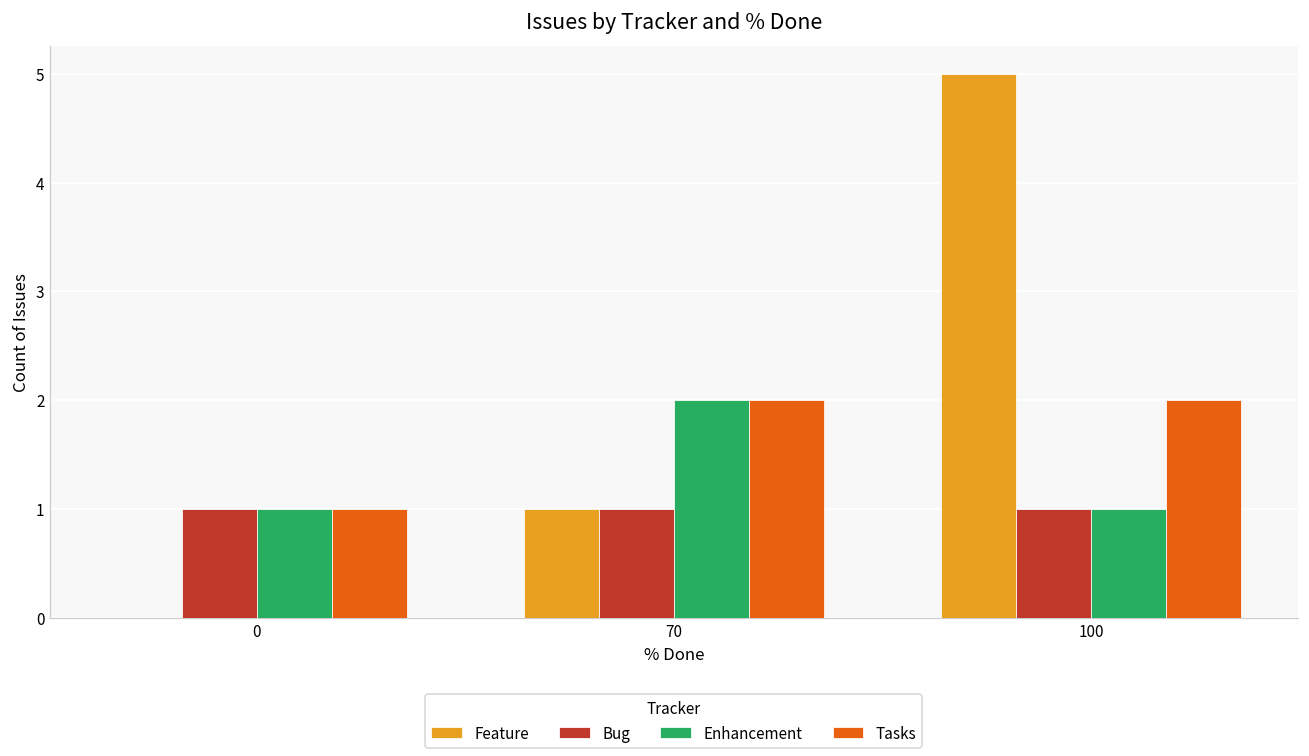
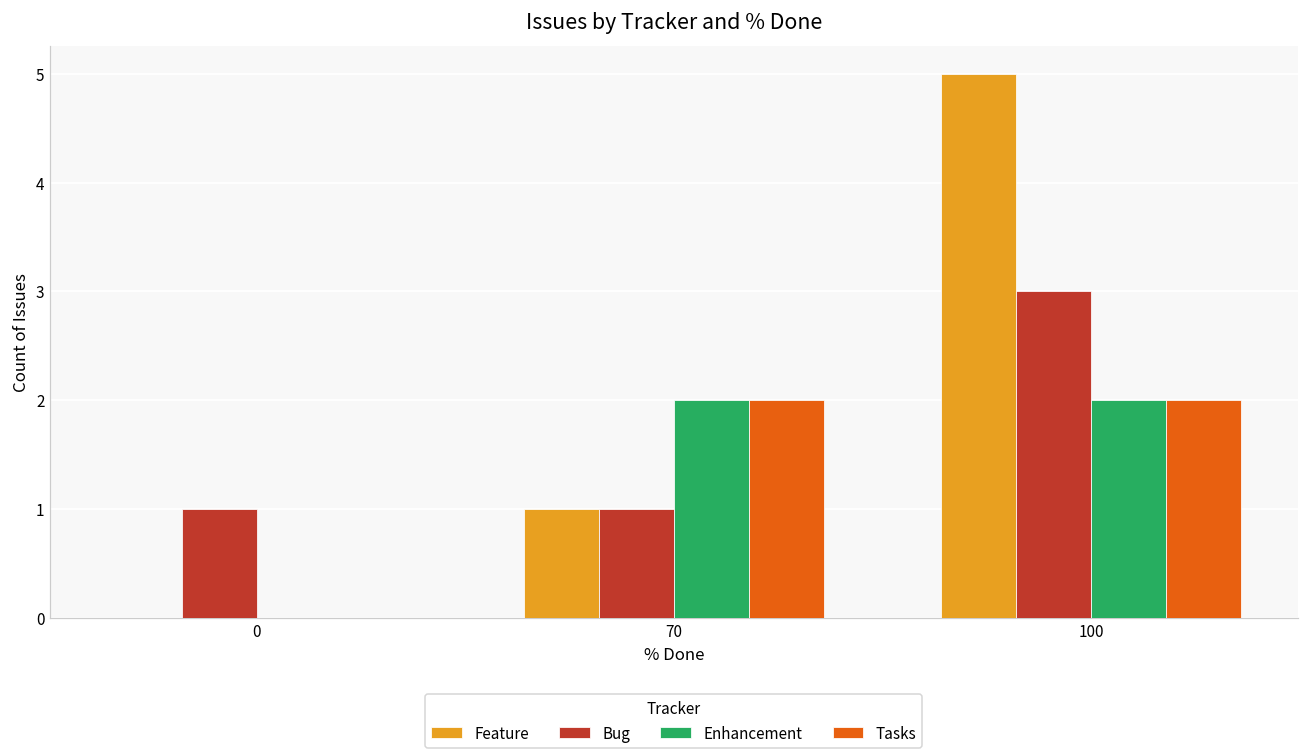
Enhancement, 0: 1 -> 0
Tasks, 0: 1 -> 0
Bug, 100: 1 -> 3
Enhancement, 100: 1 -> 2
